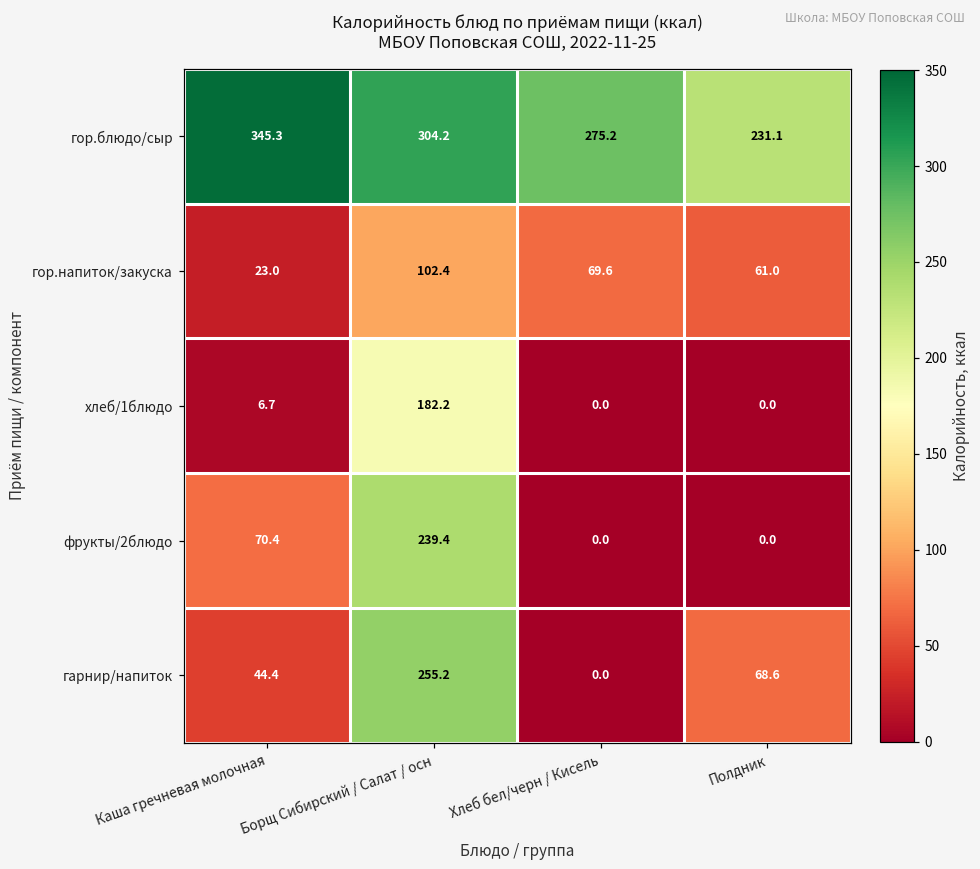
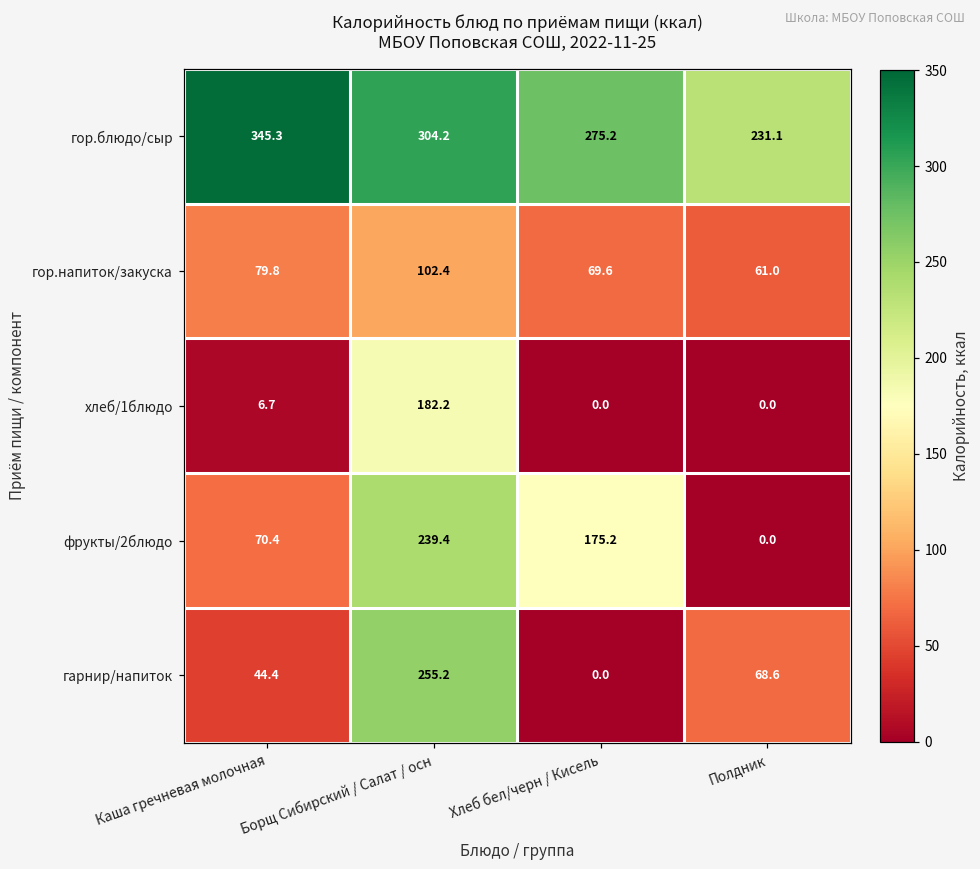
гор.напиток/закуска, Каша гречневая молочная: 23.0 -> 79.8
фрукты/2блюдо, Хлеб бел/черн / Кисель: 0.0 -> 175.2
